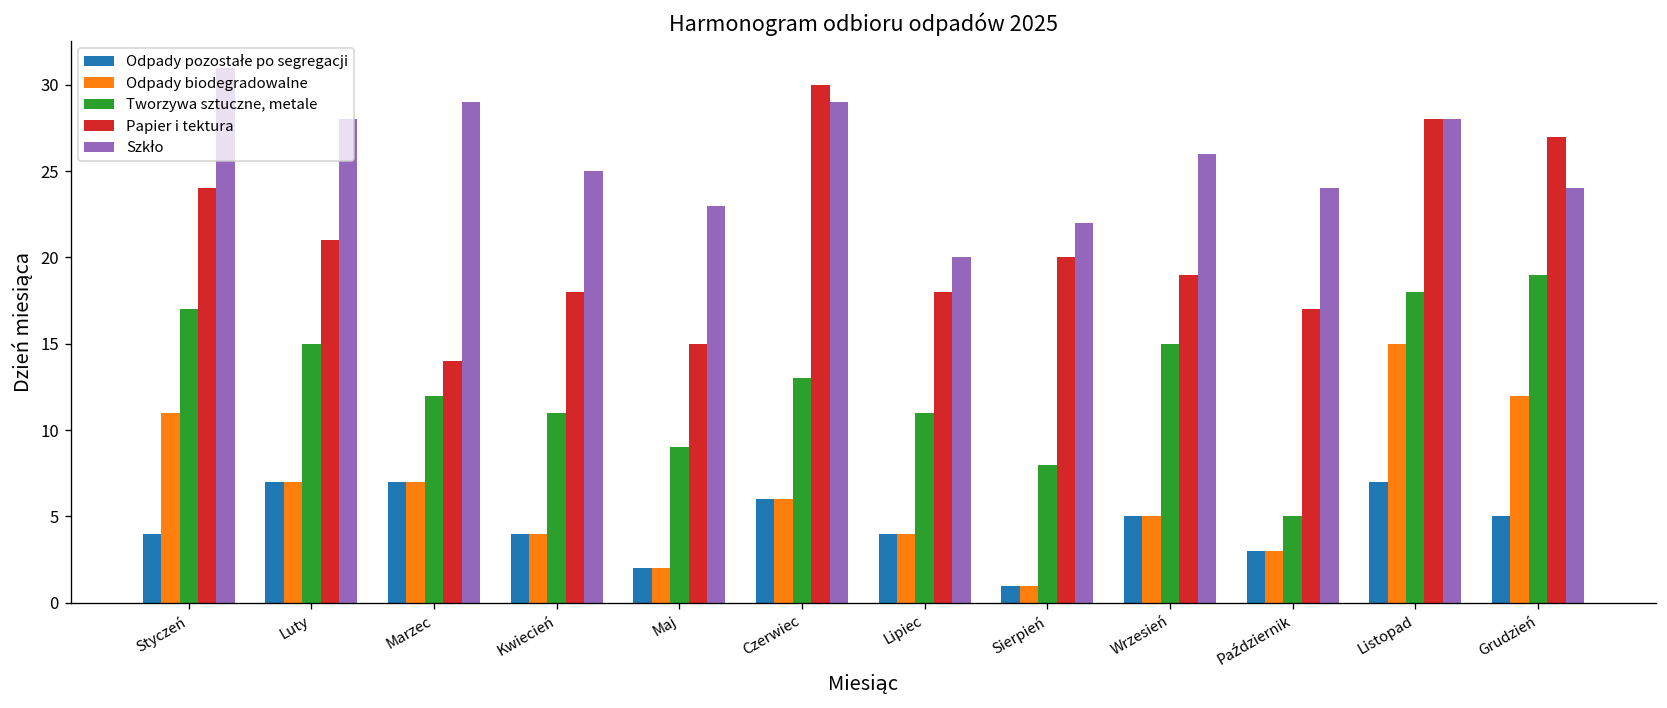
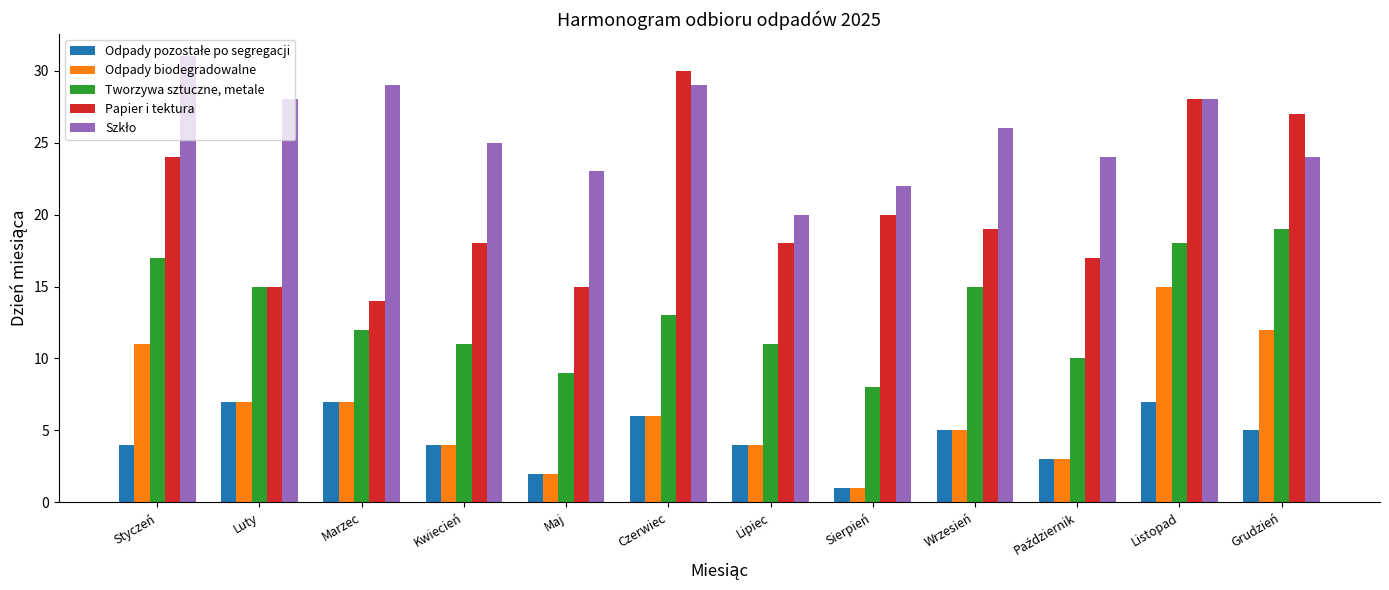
Papier i tektura, Luty: 21 -> 15
Tworzywa sztuczne, metale, Październik: 5 -> 10
